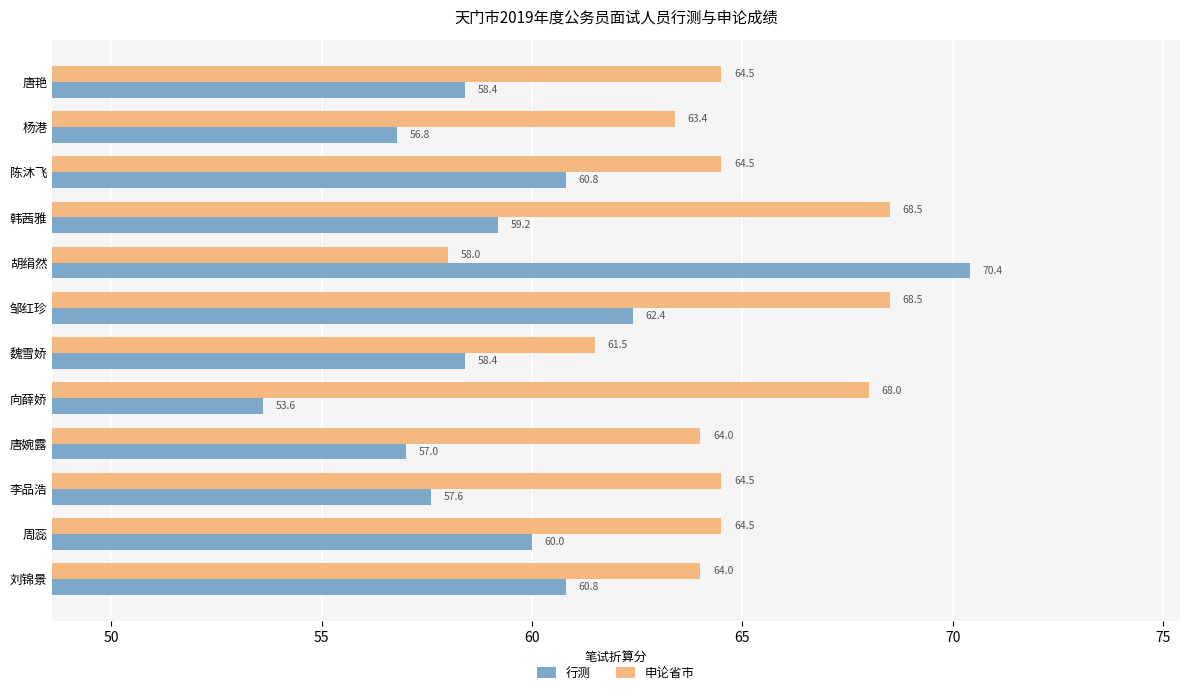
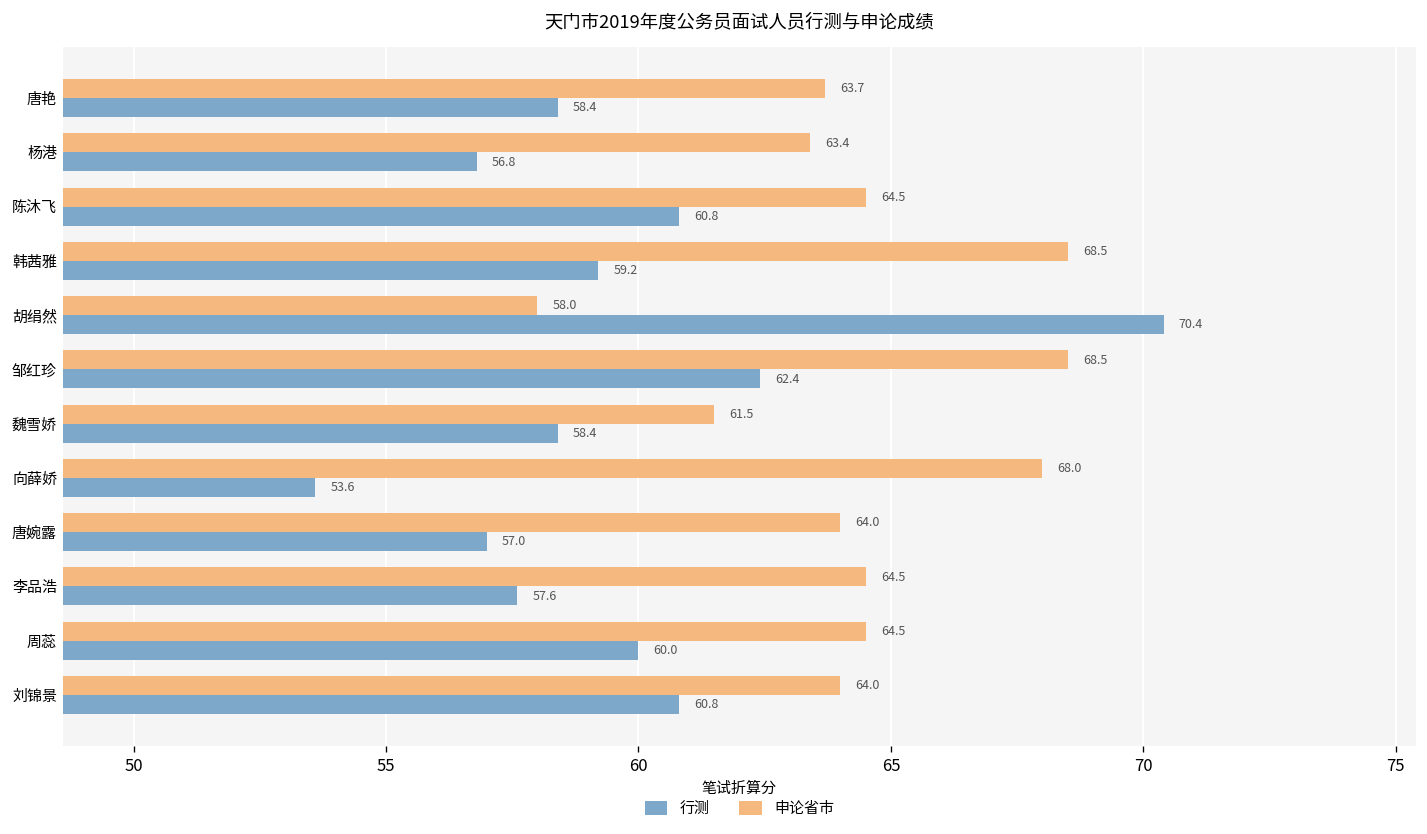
申论省市, 唐艳: 64.5 -> 63.7
